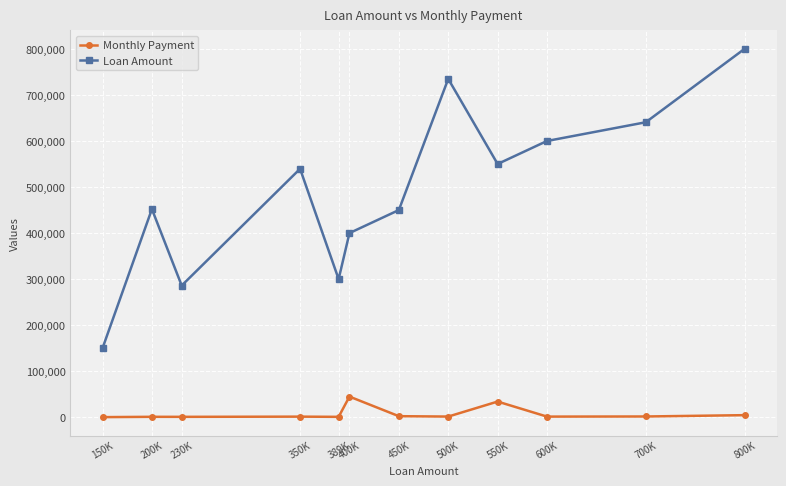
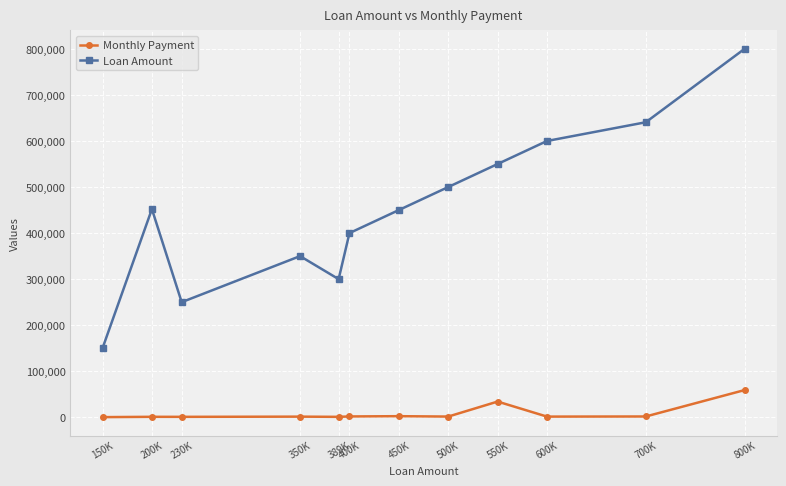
Loan Amount, 230K: 290,000 -> 250,000
Loan Amount, 350K: 540,000 -> 350,000
Monthly Payment, 400K: 40,000 -> 0
Loan Amount, 500K: 730,000 -> 500,000
Monthly Payment, 800K: 0 -> 60,000
